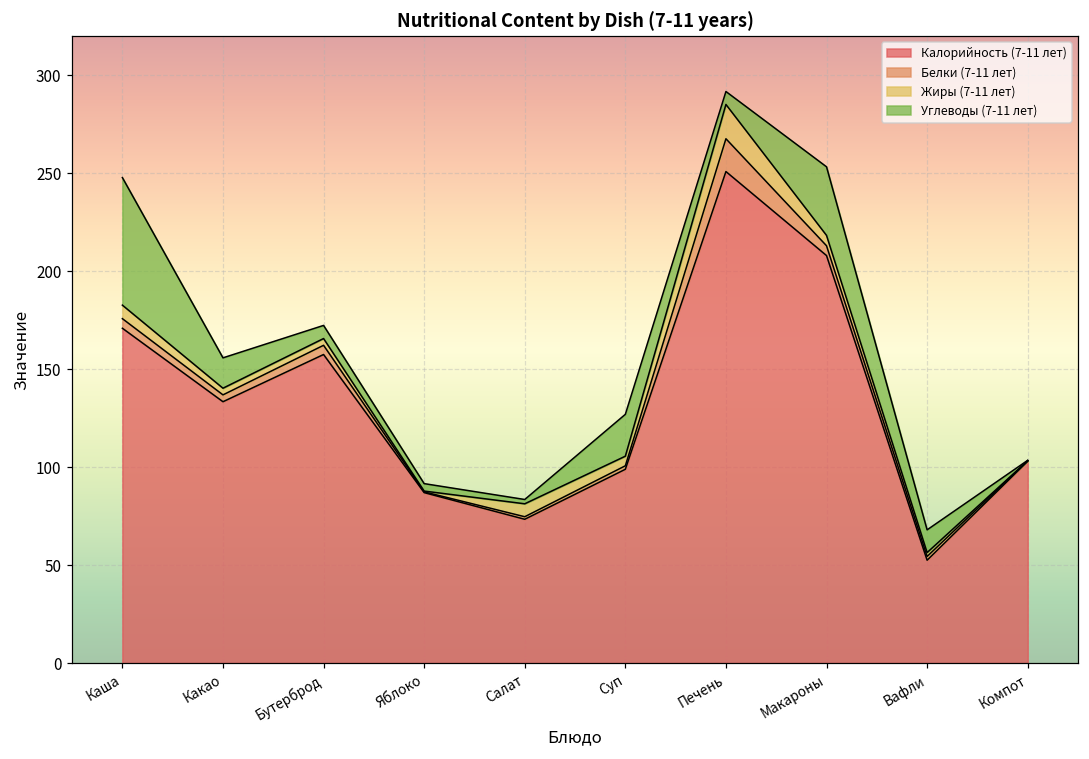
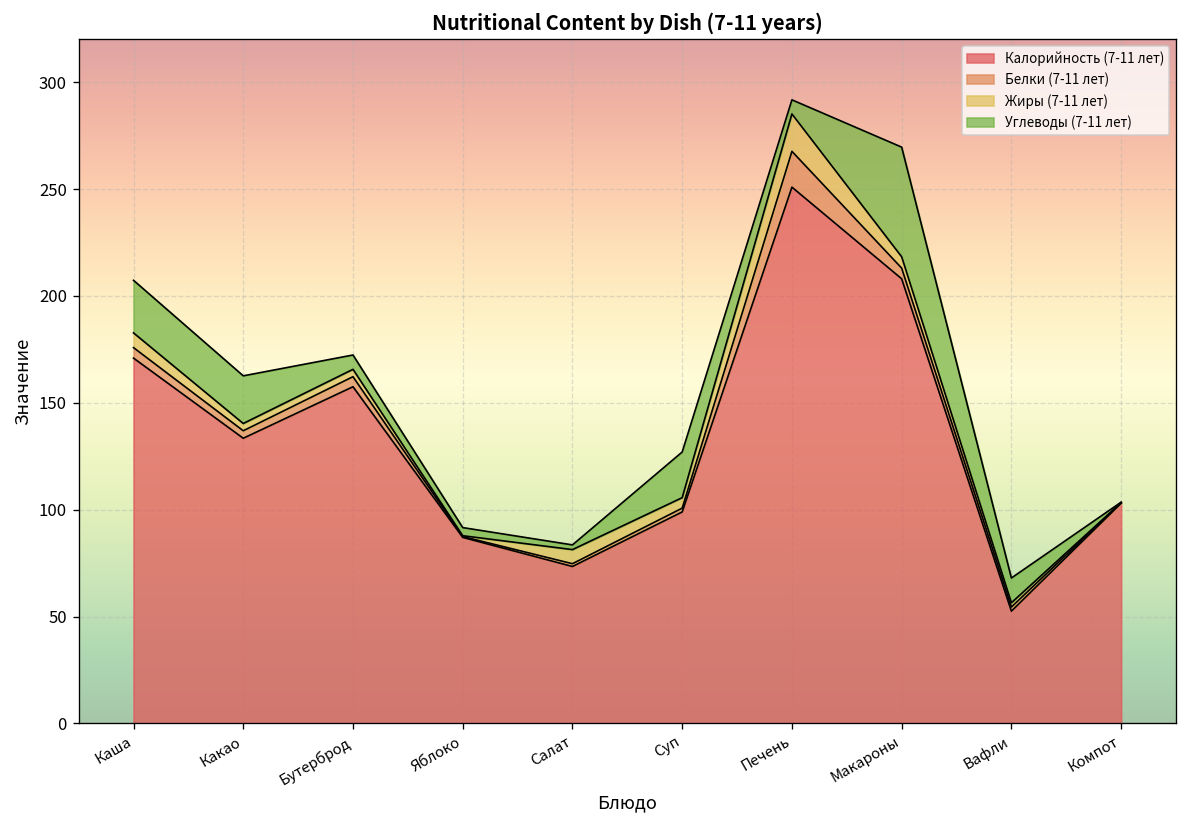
Углеводы (7-11 лет), Каша: 65 -> 25
Углеводы (7-11 лет), Какао: 16 -> 22
Углеводы (7-11 лет), Макароны: 35 -> 51
